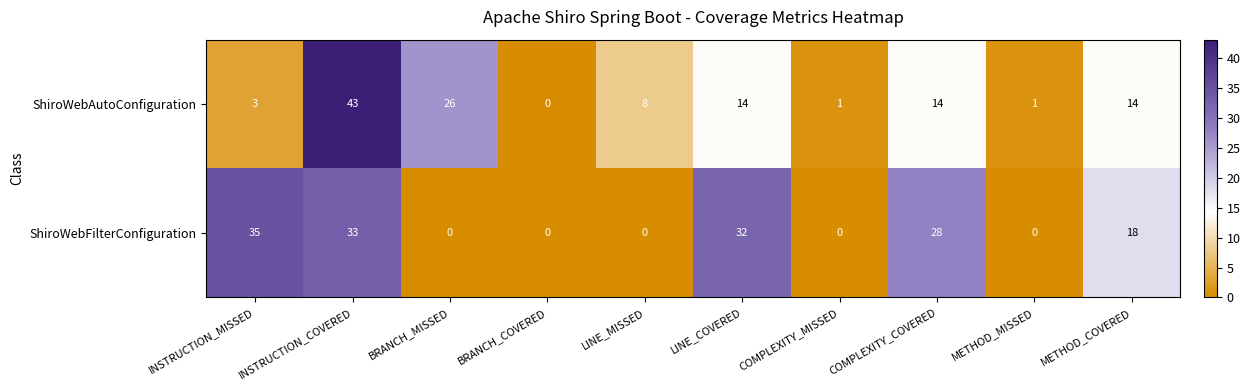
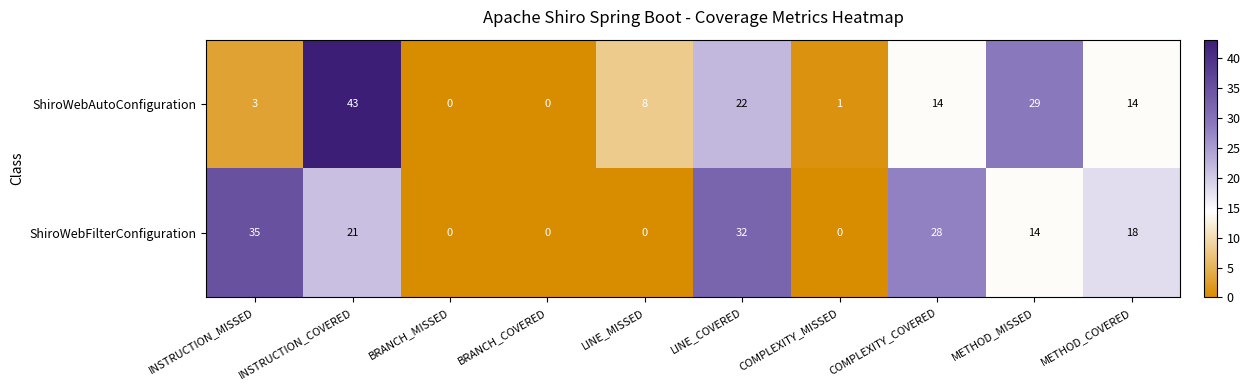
ShiroWebAutoConfiguration, BRANCH_MISSED: 26 -> 0
ShiroWebAutoConfiguration, LINE_COVERED: 14 -> 22
ShiroWebAutoConfiguration, METHOD_MISSED: 1 -> 29
ShiroWebFilterConfiguration, INSTRUCTION_COVERED: 33 -> 21
ShiroWebFilterConfiguration, METHOD_MISSED: 0 -> 14
